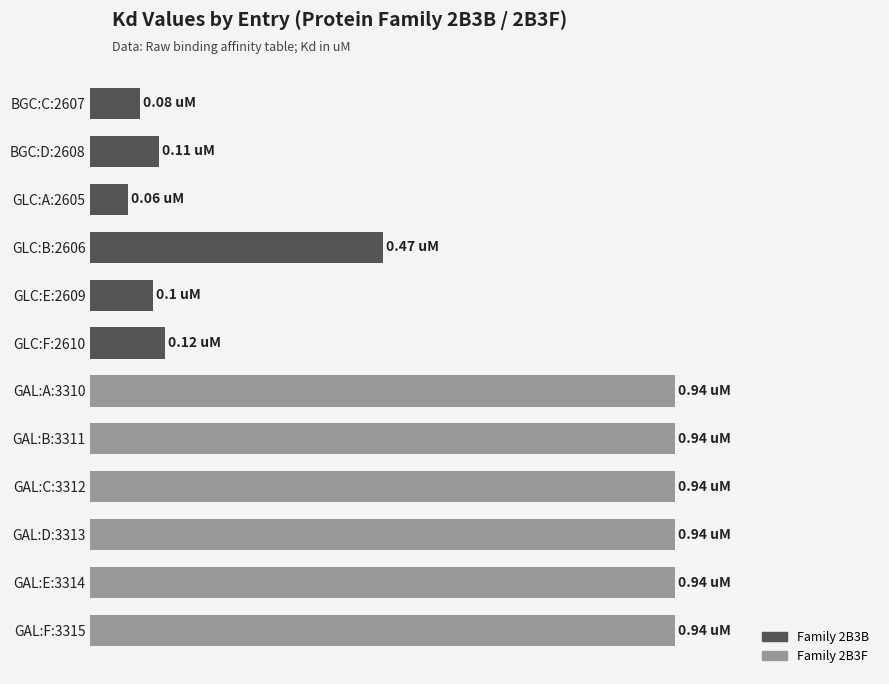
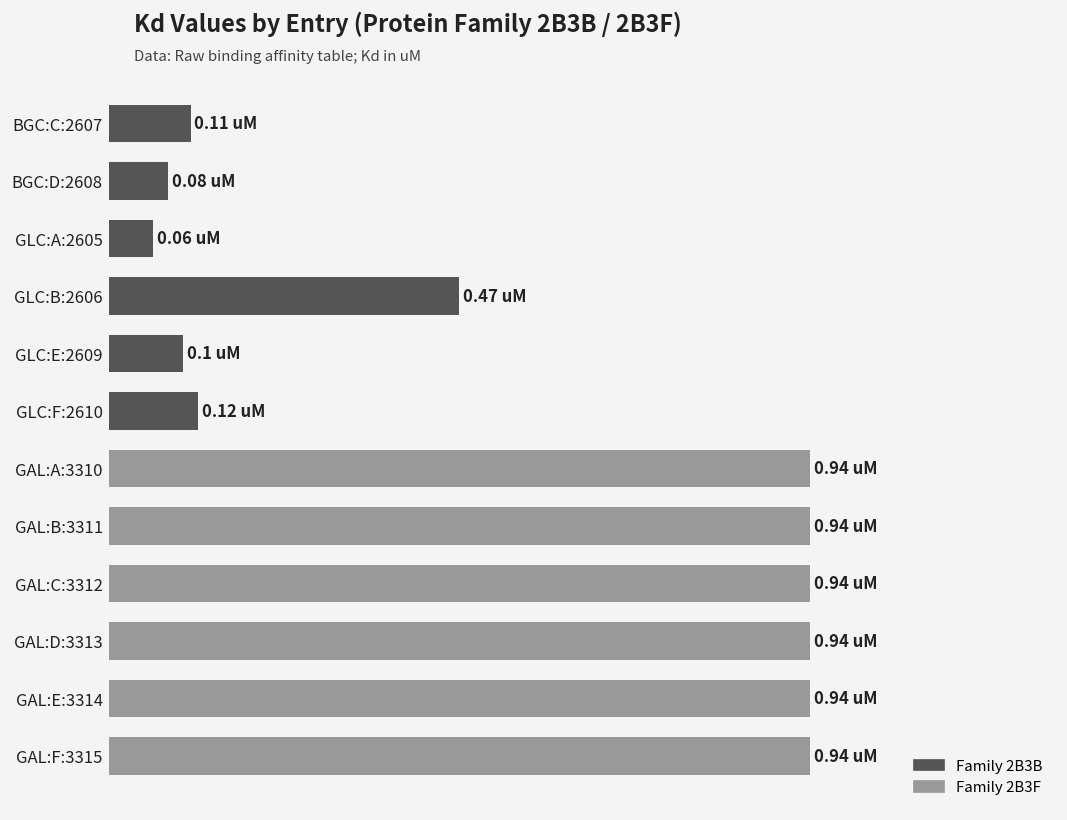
BGC:C:2607: 0.08 -> 0.11
BGC:D:2608: 0.11 -> 0.08
